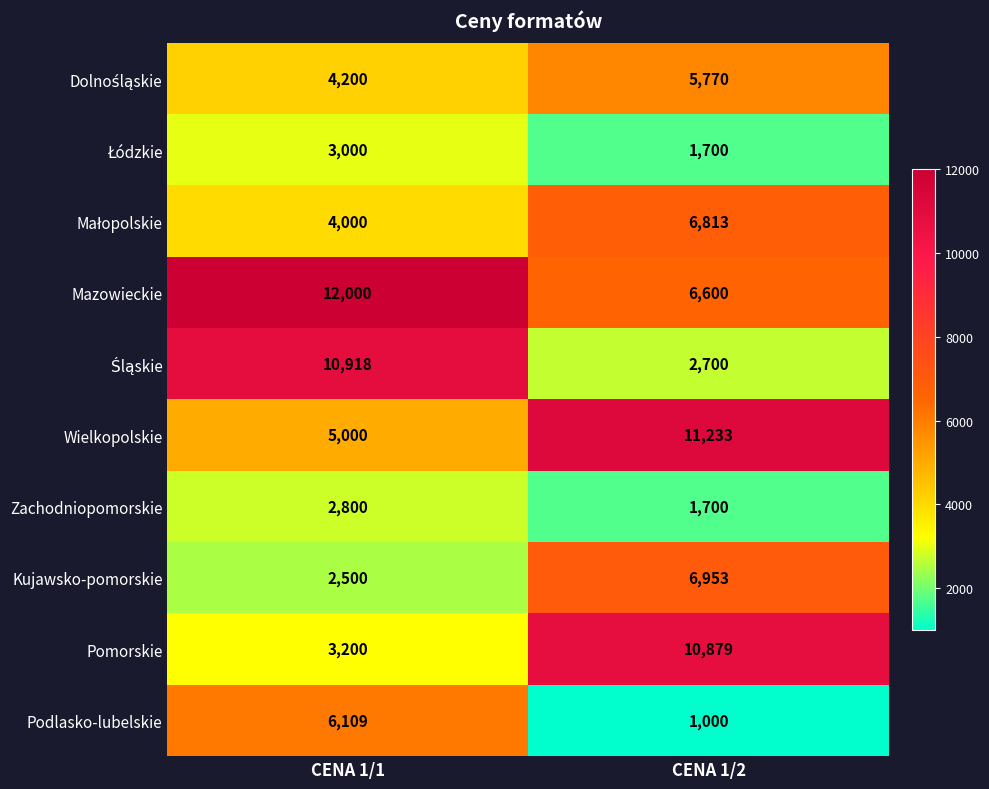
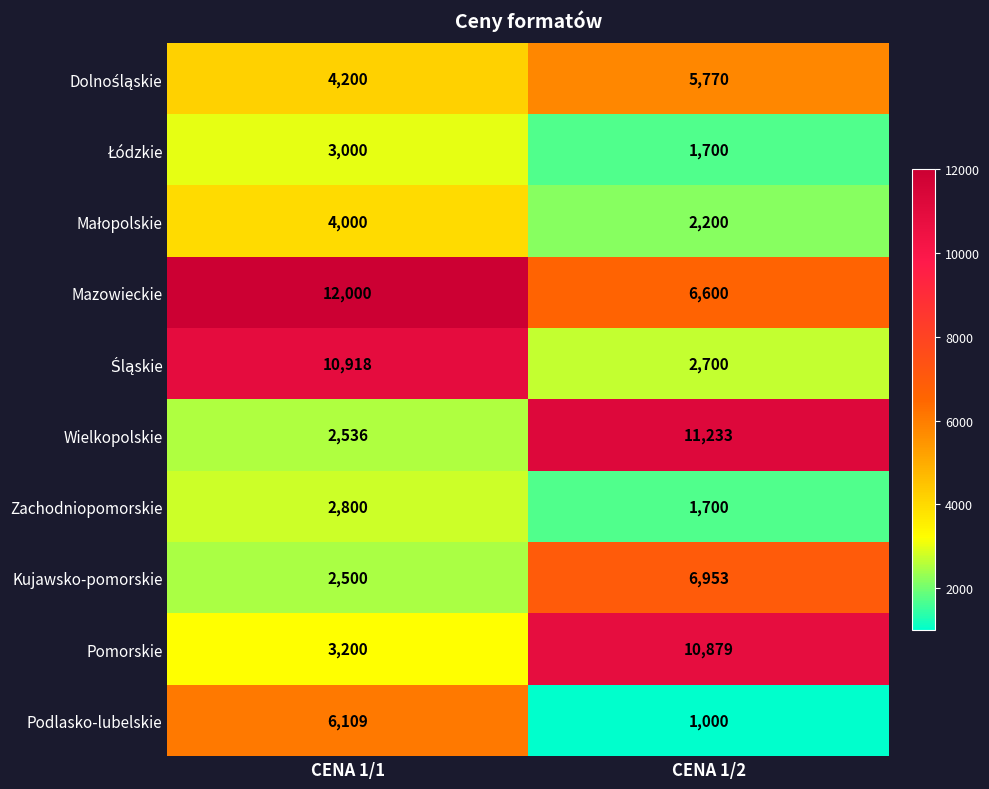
Małopolskie, CENA 1/2: 6,813 -> 2,200
Wielkopolskie, CENA 1/1: 5,000 -> 2,536
